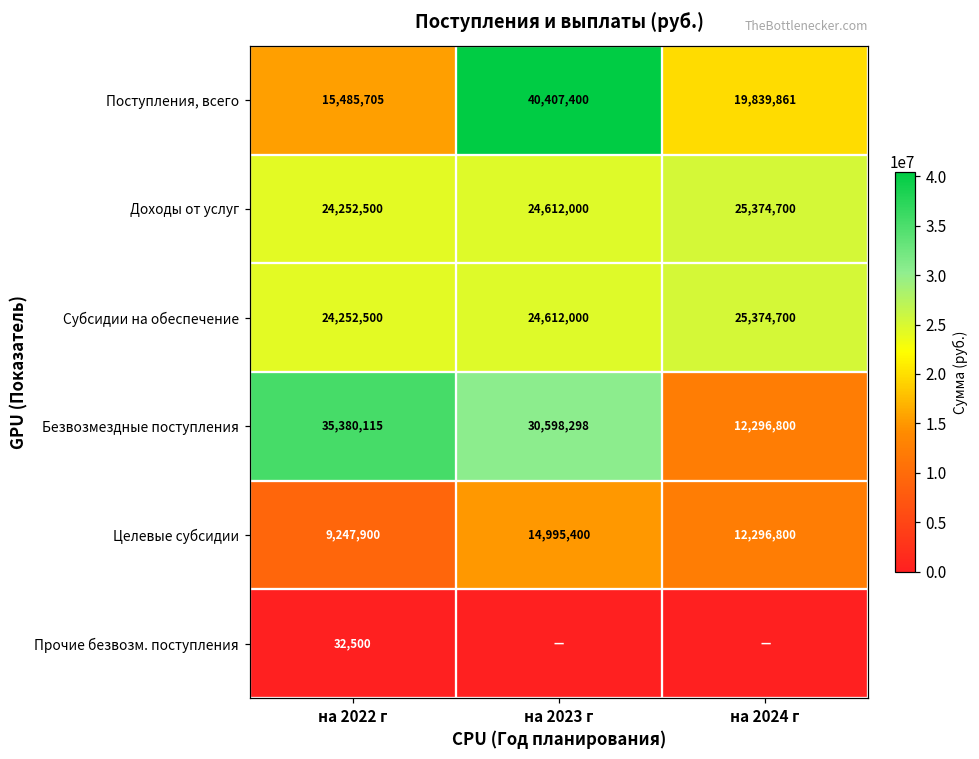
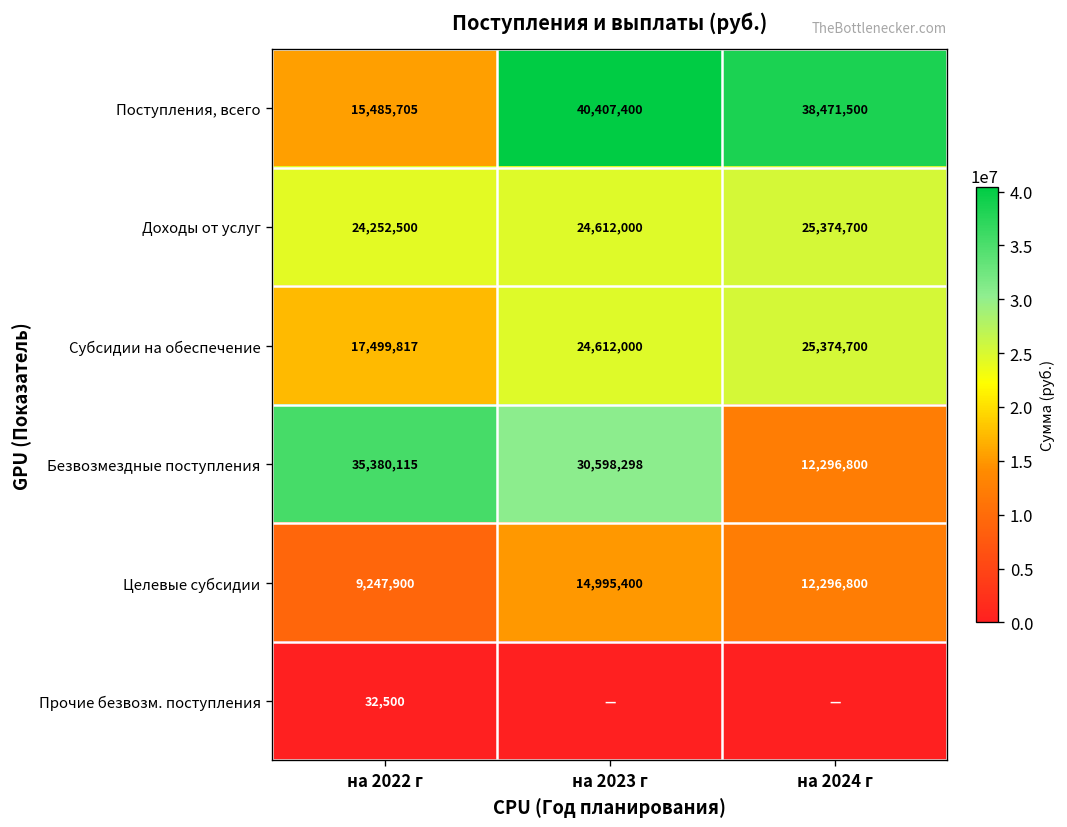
Поступления, всего, на 2024 г: 19,839,861 -> 38,471,500
Субсидии на обеспечение, на 2022 г: 24,252,500 -> 17,499,817
